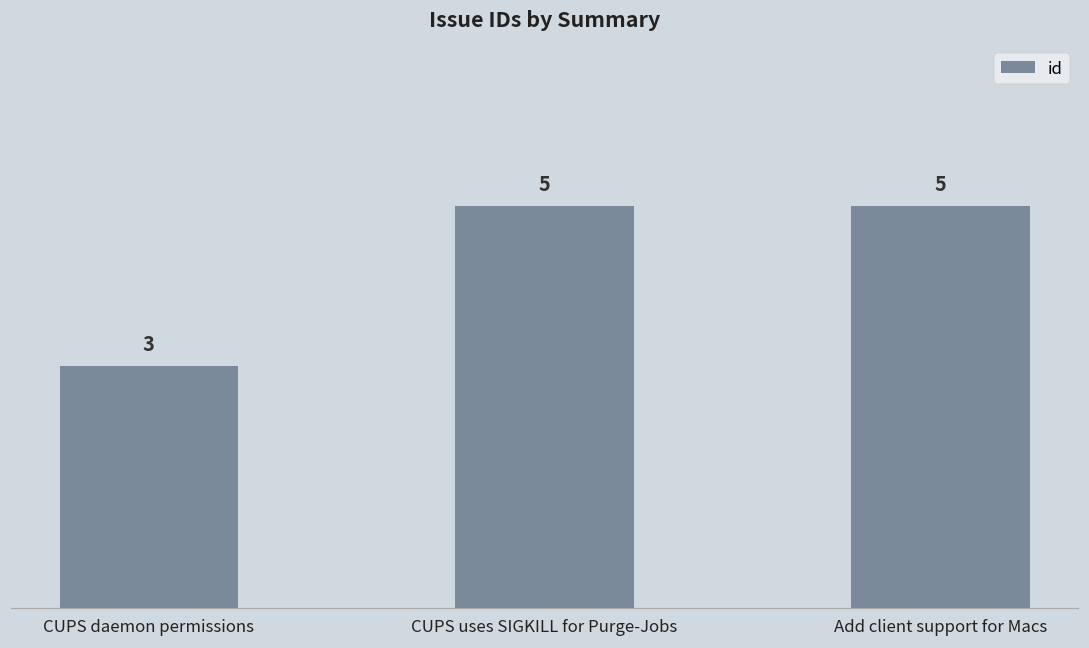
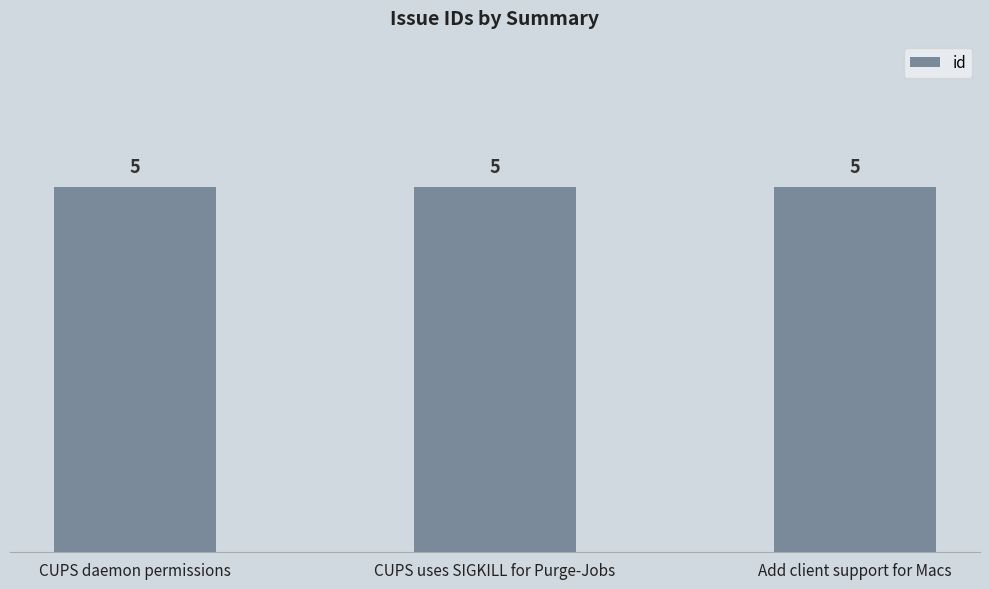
CUPS daemon permissions: 3 -> 5
